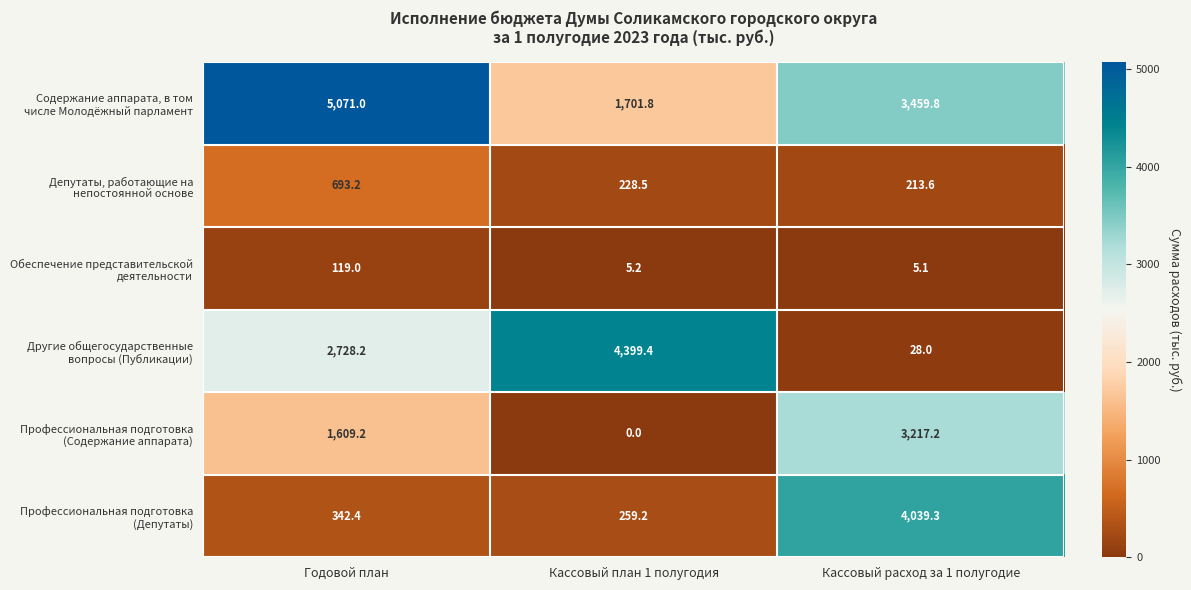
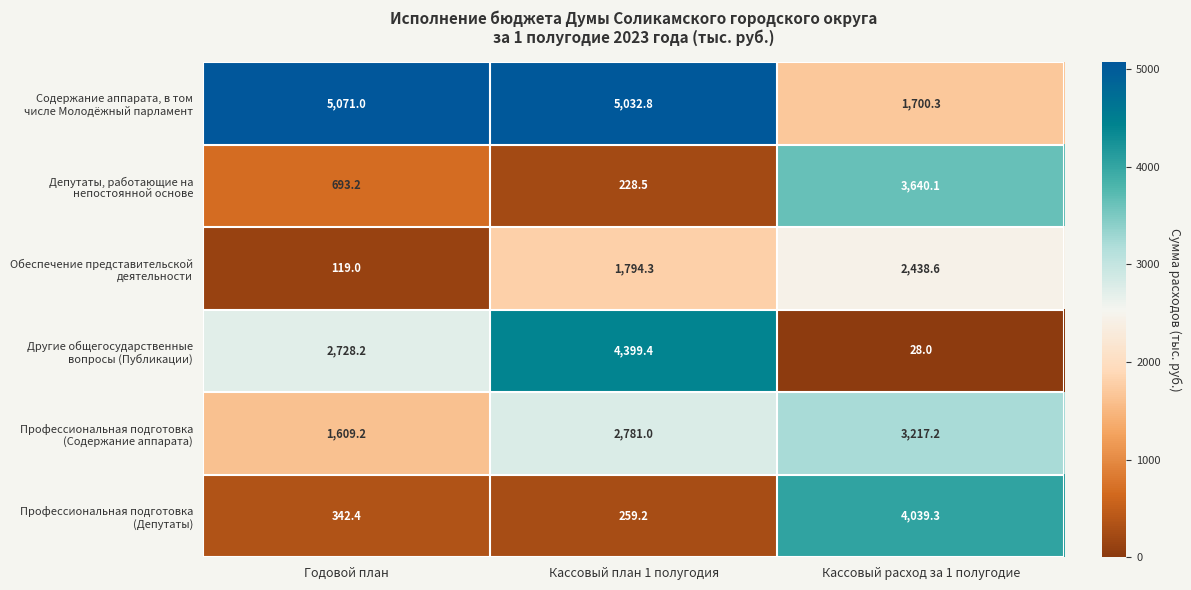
Содержание аппарата, в том числе Молодёжный парламент, Кассовый план 1 полугодия: 1,701.8 -> 5,032.8
Содержание аппарата, в том числе Молодёжный парламент, Кассовый расход за 1 полугодие: 3,459.8 -> 1,700.3
Депутаты, работающие на непостоянной основе, Кассовый расход за 1 полугодие: 213.6 -> 3,640.1
Обеспечение представительской деятельности, Кассовый план 1 полугодия: 5.2 -> 1,794.3
Обеспечение представительской деятельности, Кассовый расход за 1 полугодие: 5.1 -> 2,438.6
Профессиональная подготовка (Содержание аппарата), Кассовый план 1 полугодия: 0.0 -> 2,781.0
